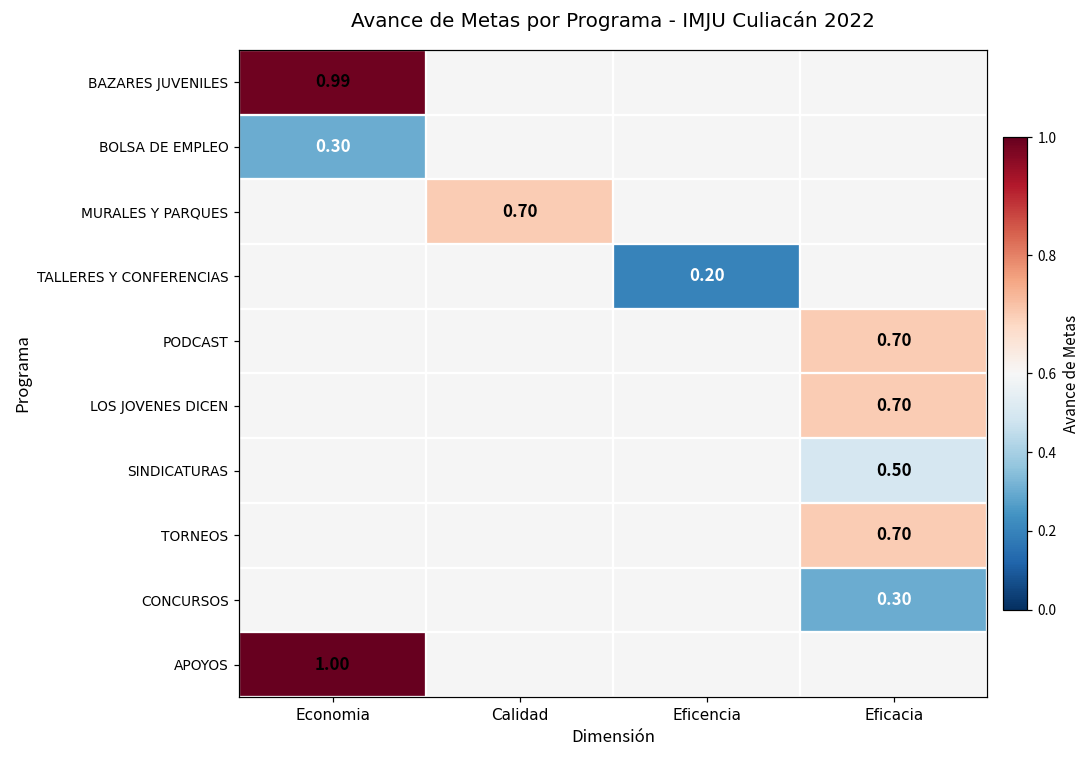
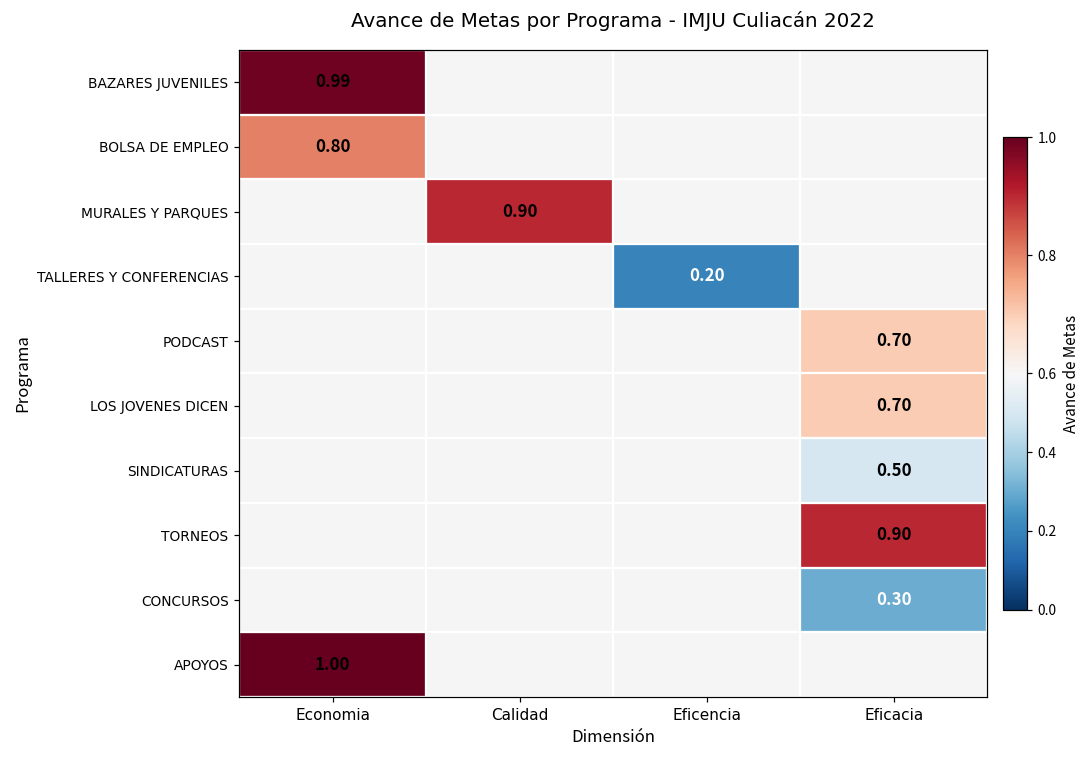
BOLSA DE EMPLEO, Economia: 0.30 -> 0.80
MURALES Y PARQUES, Calidad: 0.70 -> 0.90
TORNEOS, Eficacia: 0.70 -> 0.90
